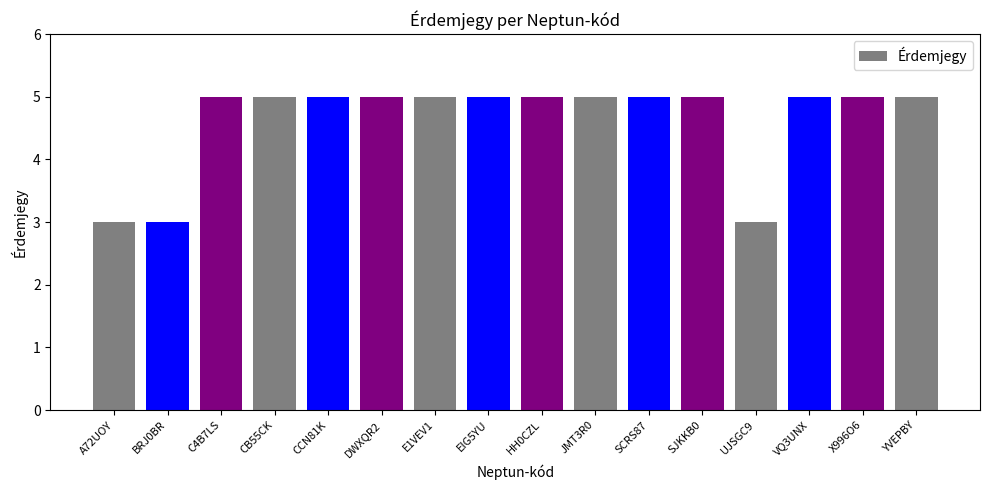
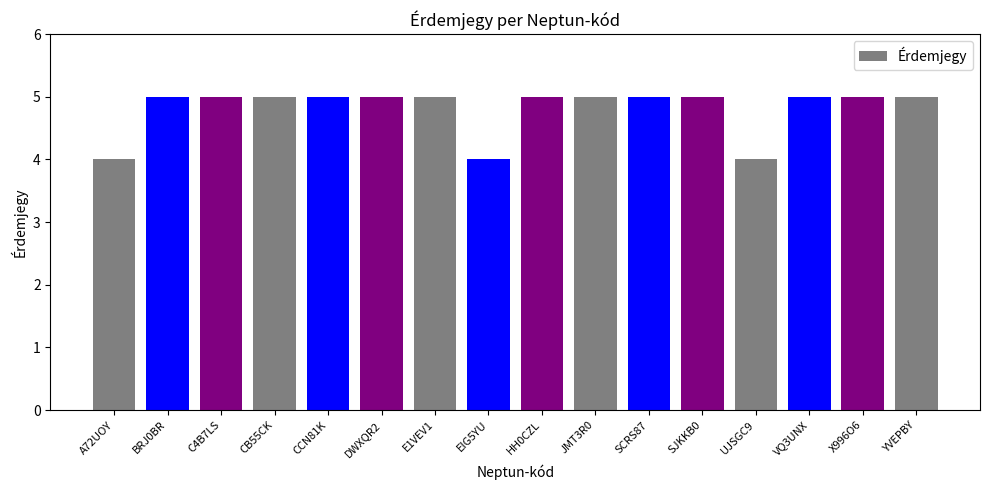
A72UOY: 3 -> 4
BRJ0BR: 3 -> 5
EIG5YU: 5 -> 4
UJSGC9: 3 -> 4
